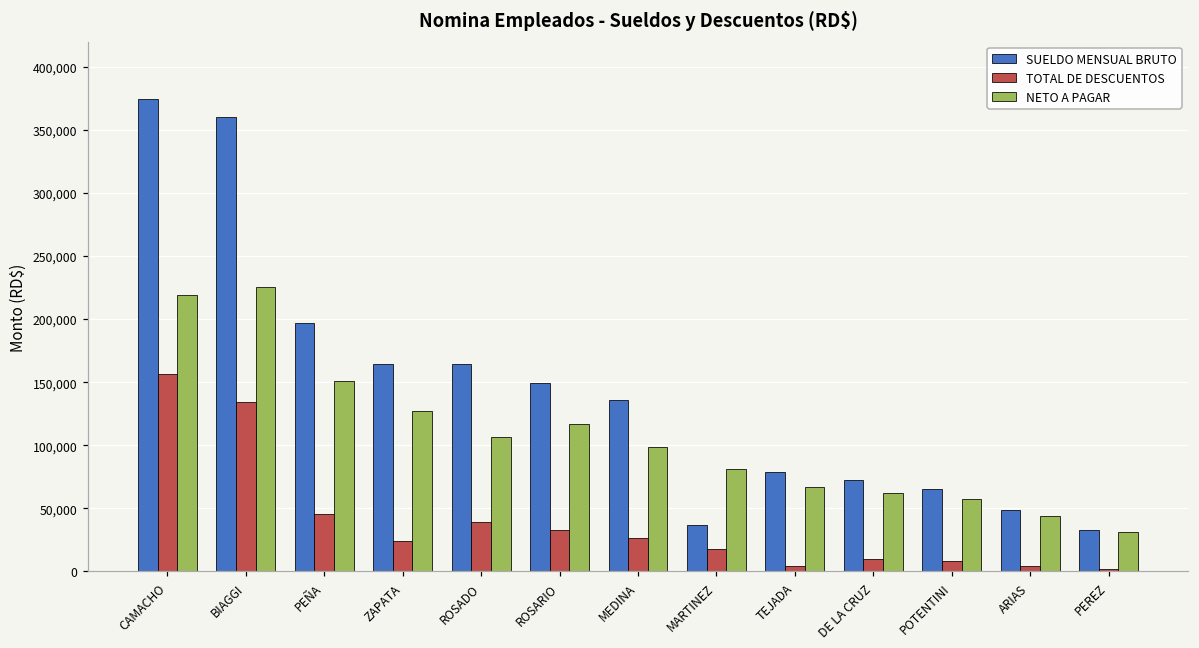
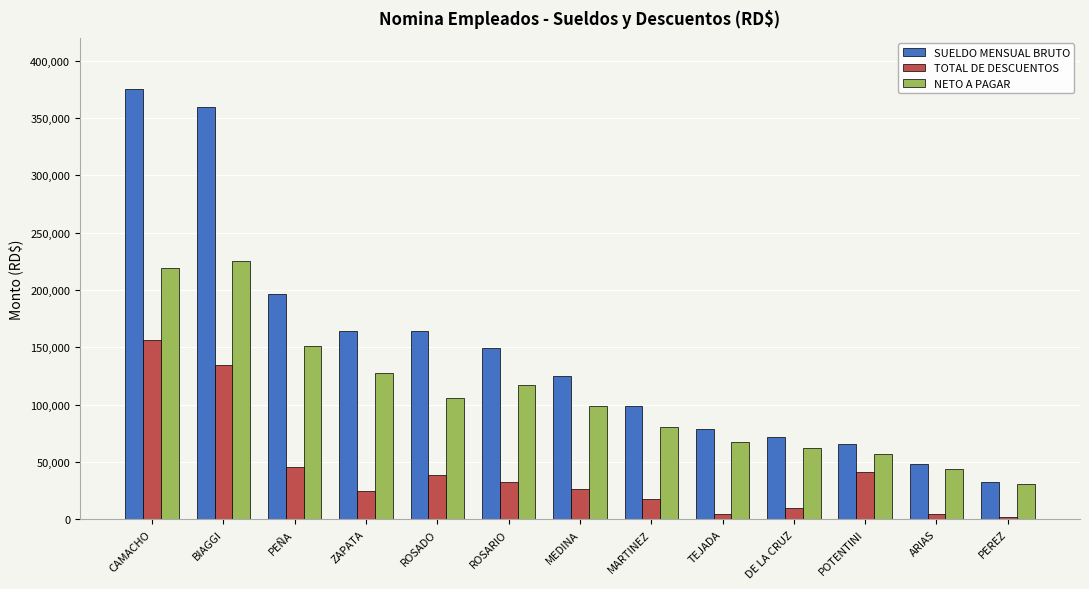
SUELDO MENSUAL BRUTO, MEDINA: 136,000 -> 125,000
SUELDO MENSUAL BRUTO, MARTINEZ: 37,000 -> 98,000
TOTAL DE DESCUENTOS, POTENTINI: 8,000 -> 41,000
